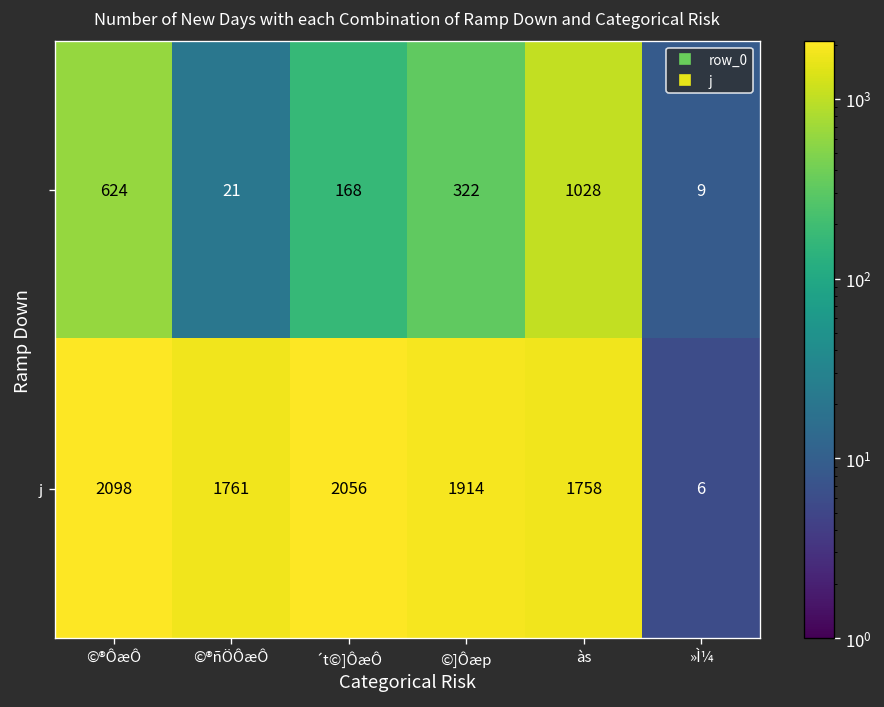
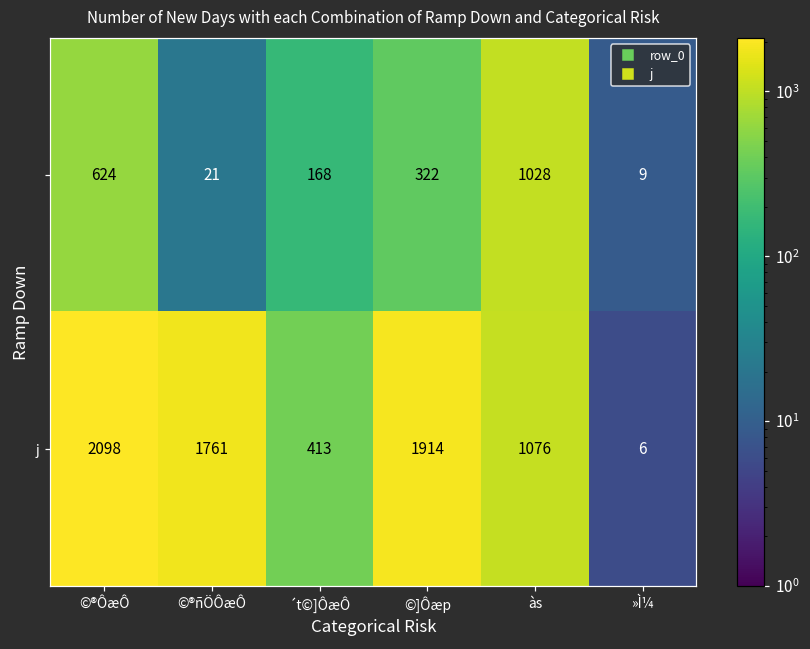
j, ´t©]ÔæÔ: 2056 -> 413
j, às: 1758 -> 1076
